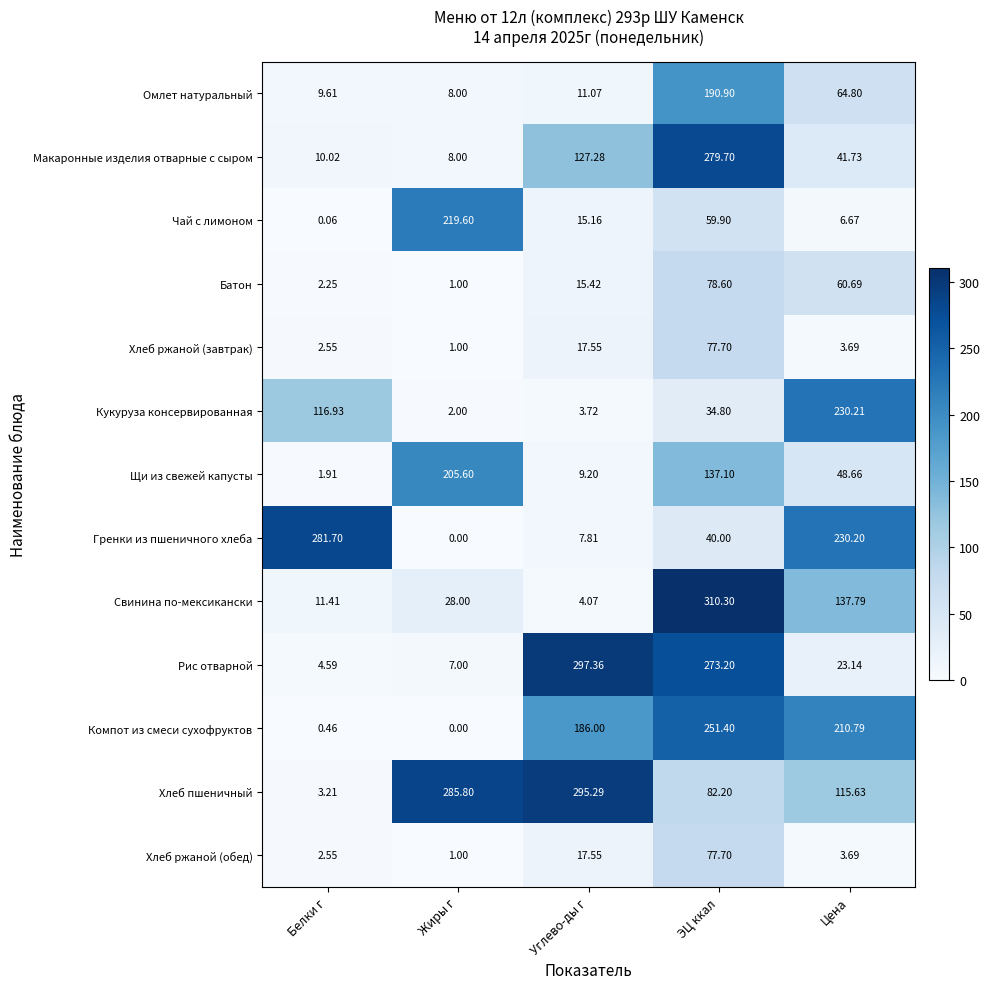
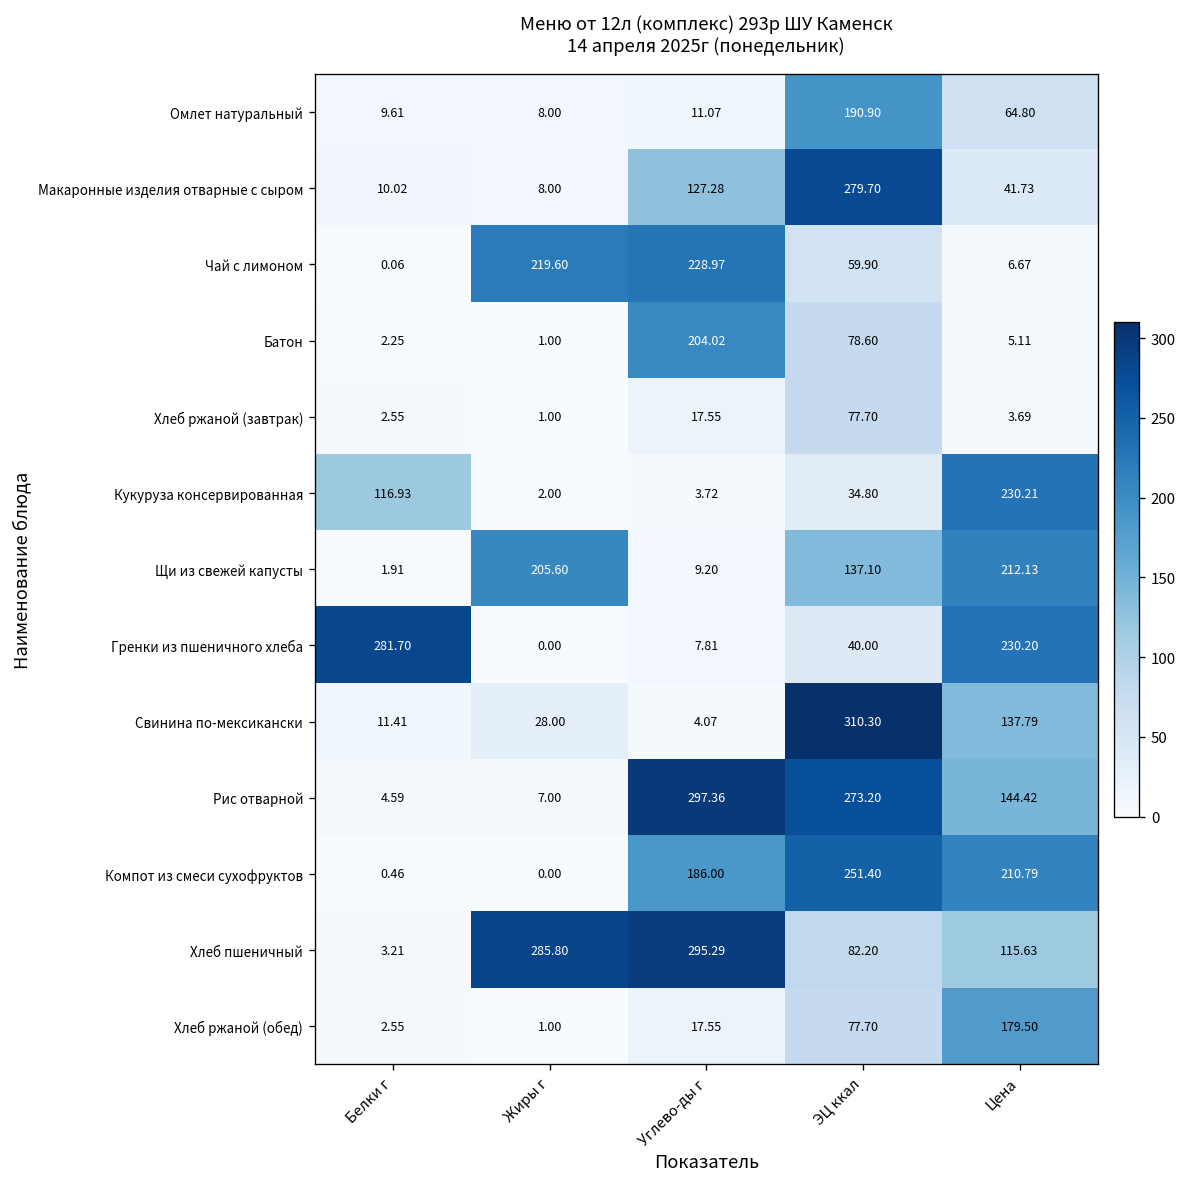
Чай с лимоном, Углево-ды г: 15.16 -> 228.97
Батон, Углево-ды г: 15.42 -> 204.02
Батон, Цена: 60.69 -> 5.11
Щи из свежей капусты, Цена: 48.66 -> 212.13
Рис отварной, Цена: 23.14 -> 144.42
Хлеб ржаной (обед), Цена: 3.69 -> 179.50
